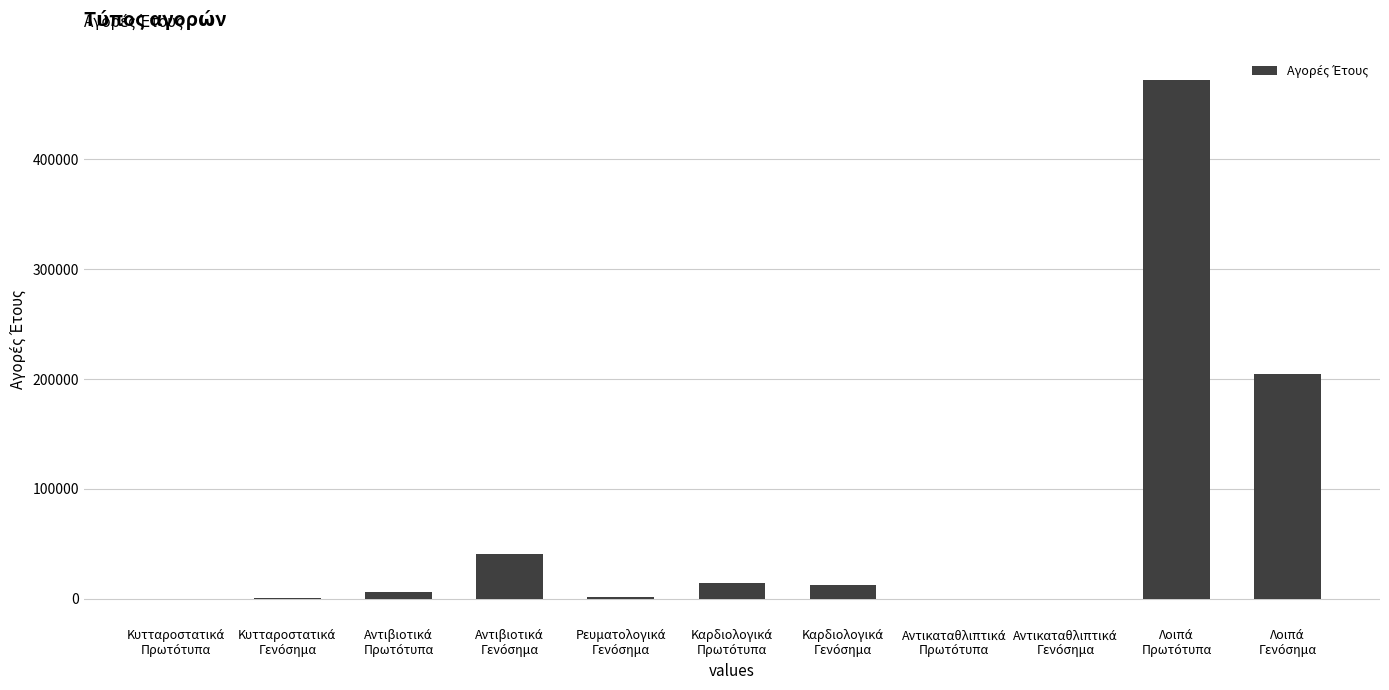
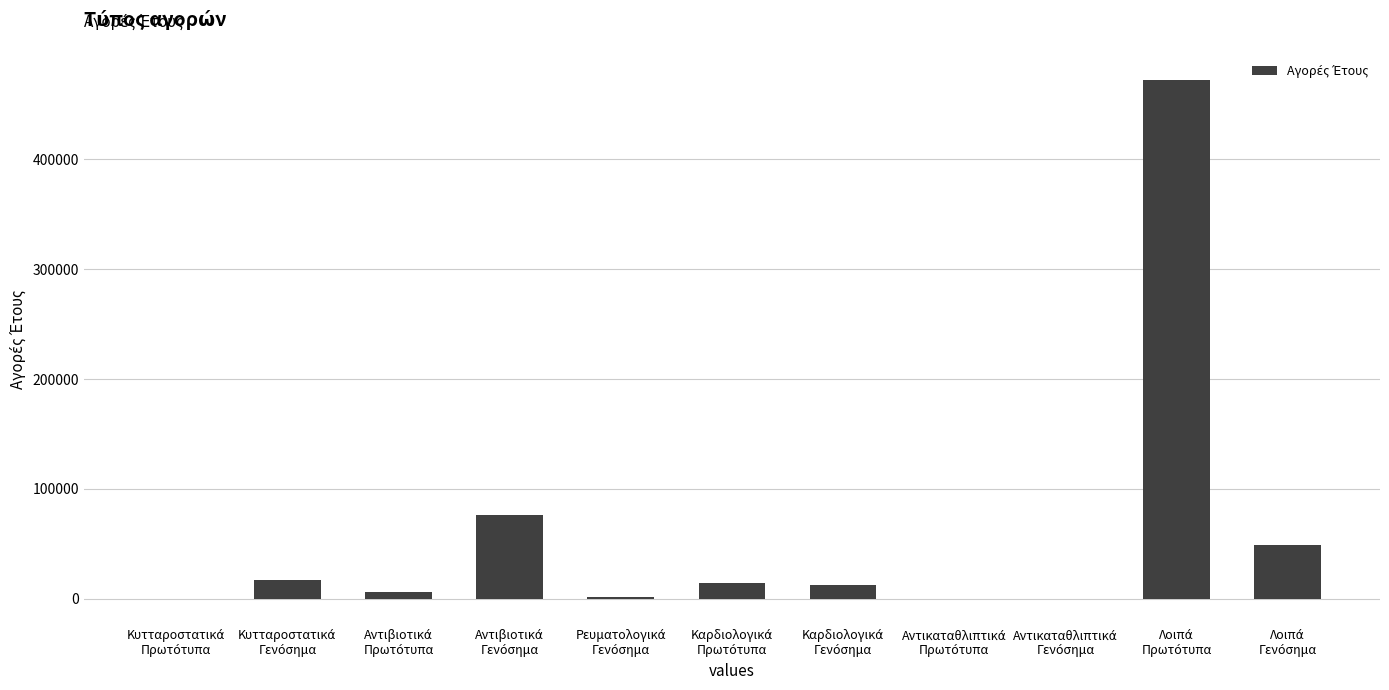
Κυτταροστατικά Γενόσημα: 0 -> 17000
Αντιβιοτικά Γενόσημα: 40000 -> 76000
Λοιπά Γενόσημα: 205000 -> 49000
